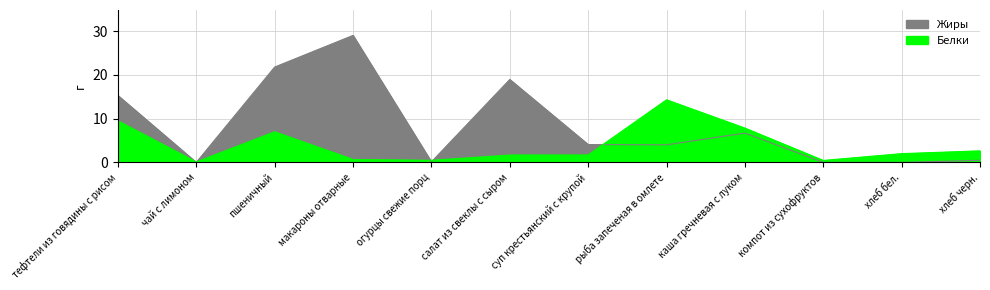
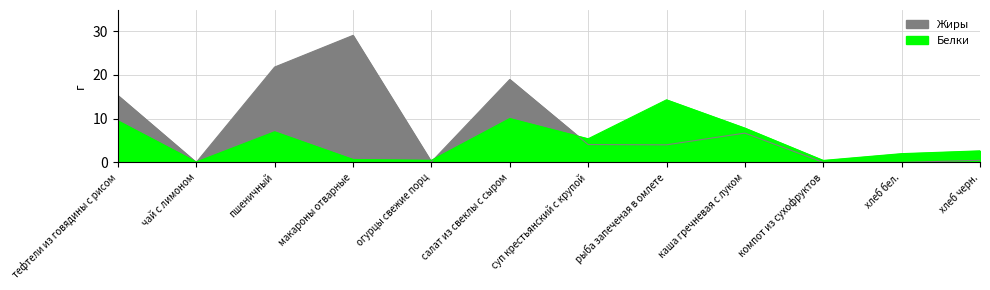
Белки, салат из свеклы с сыром: 2 -> 10
Белки, суп крестьянский с крупой: 2 -> 5
